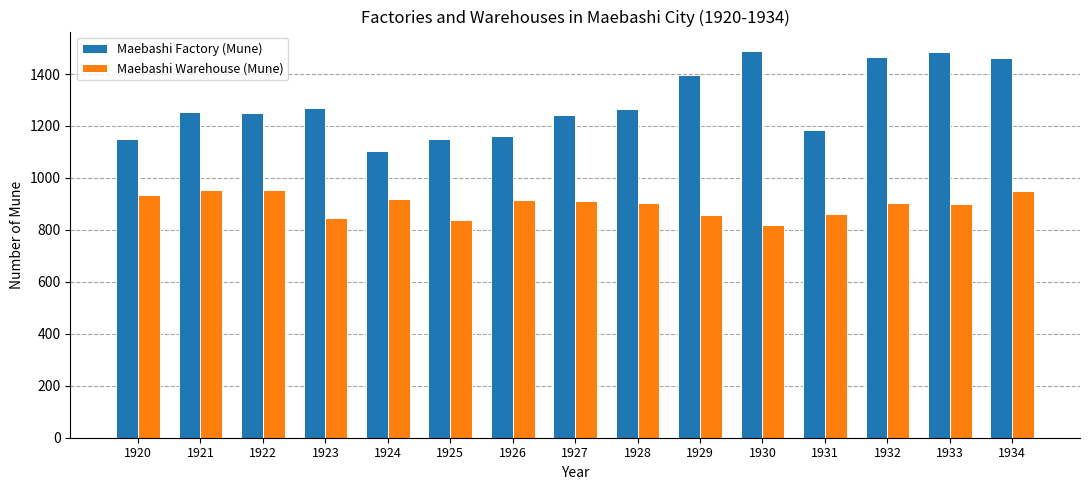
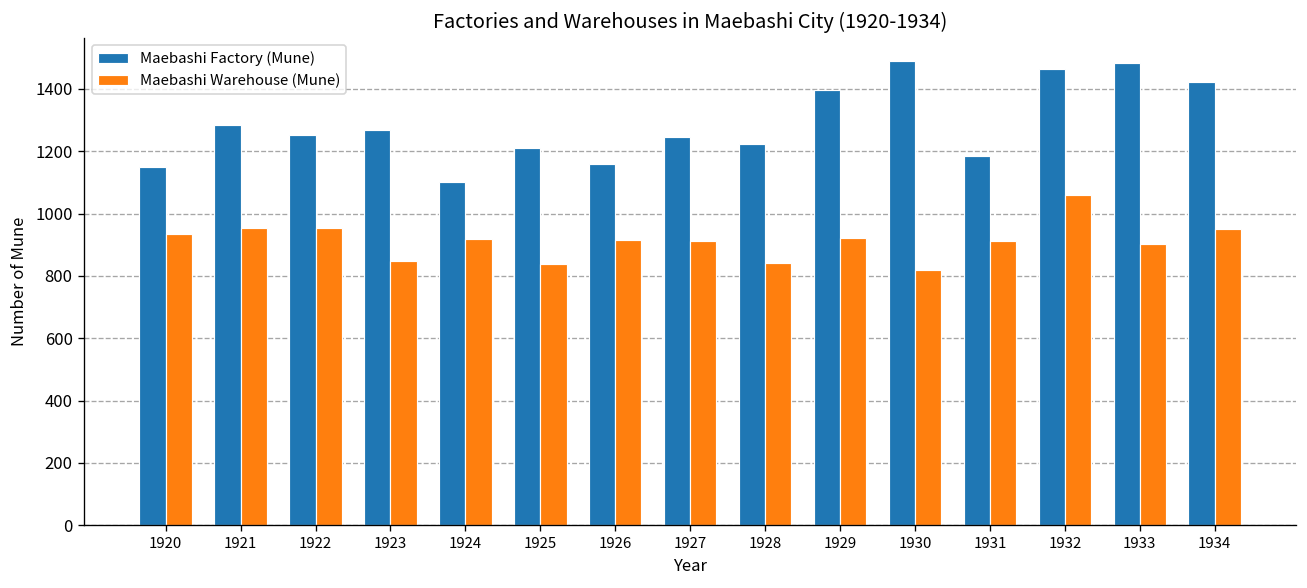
Maebashi Factory (Mune), 1921: 1250 -> 1280
Maebashi Factory (Mune), 1925: 1150 -> 1210
Maebashi Factory (Mune), 1928: 1270 -> 1220
Maebashi Warehouse (Mune), 1928: 900 -> 840
Maebashi Warehouse (Mune), 1929: 860 -> 920
Maebashi Warehouse (Mune), 1931: 860 -> 910
Maebashi Warehouse (Mune), 1932: 910 -> 1060
Maebashi Factory (Mune), 1934: 1460 -> 1420
